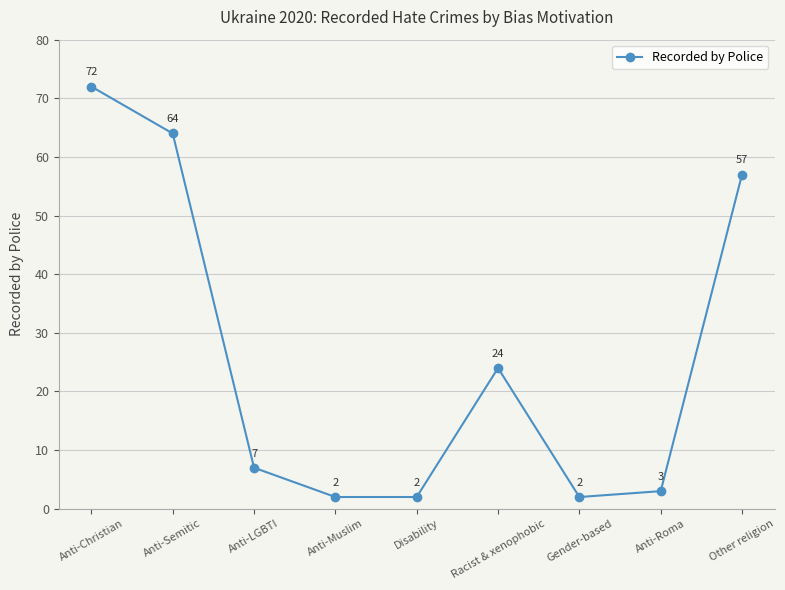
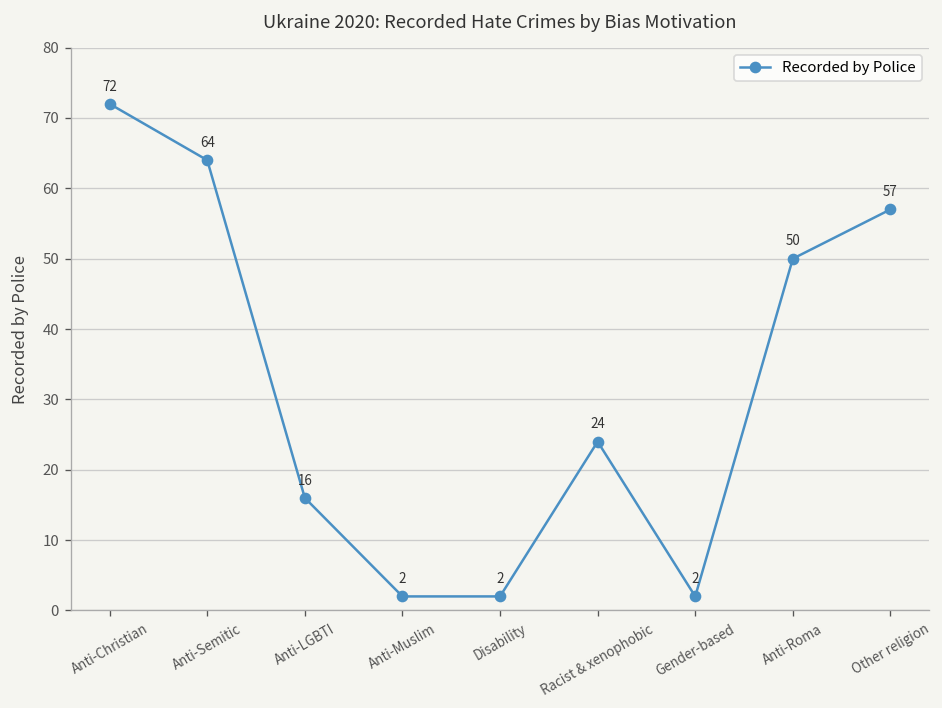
Anti-LGBTI: 7 -> 16
Anti-Roma: 3 -> 50
